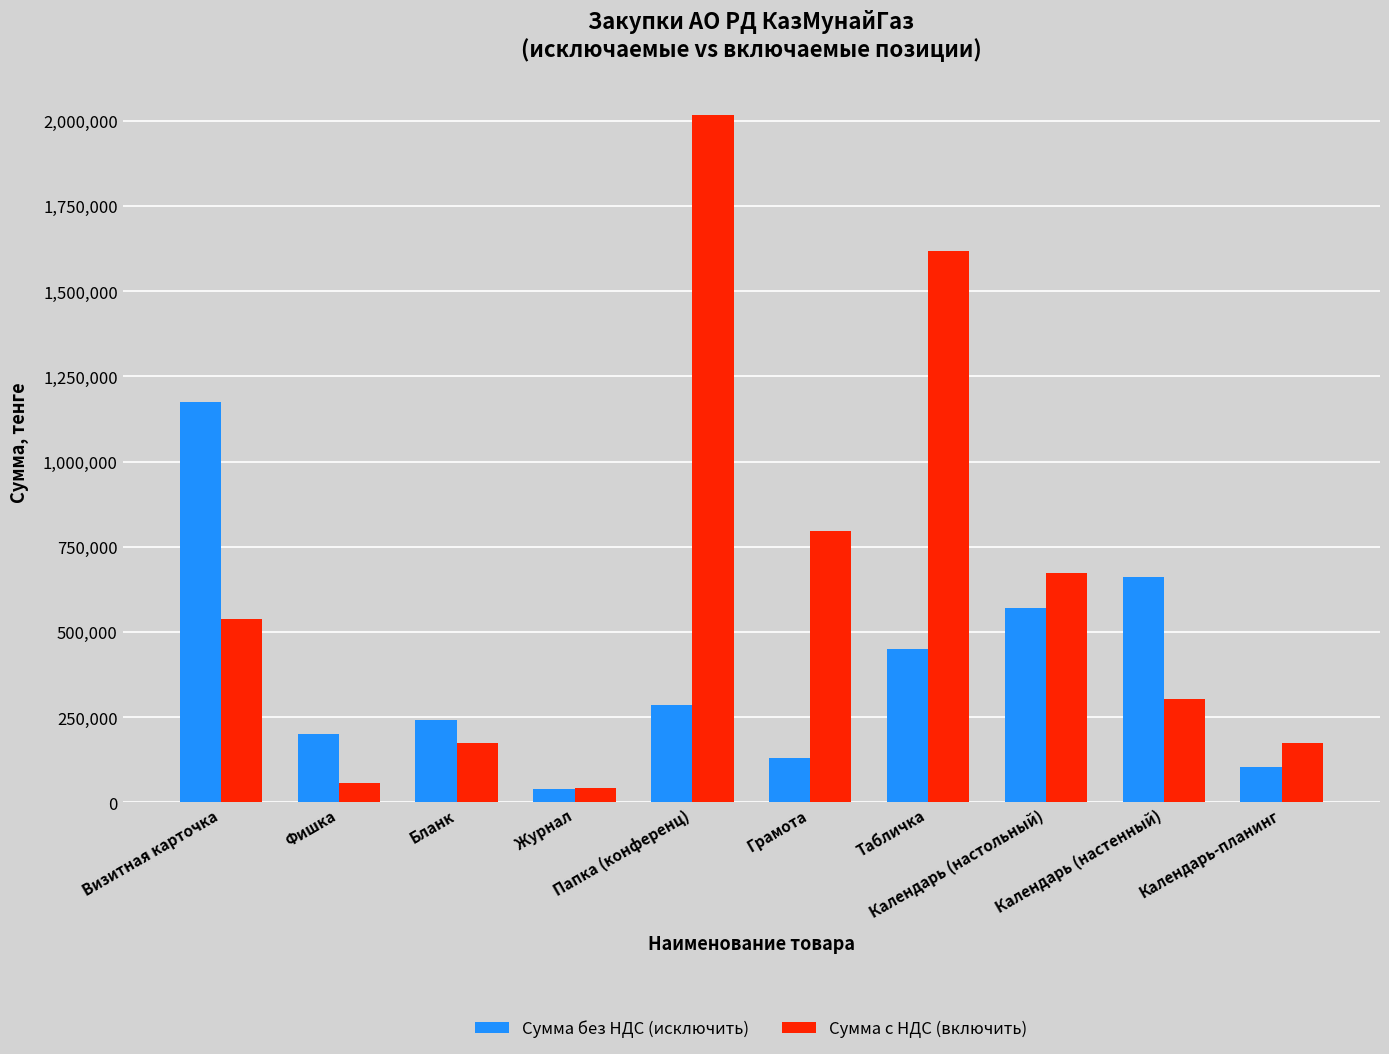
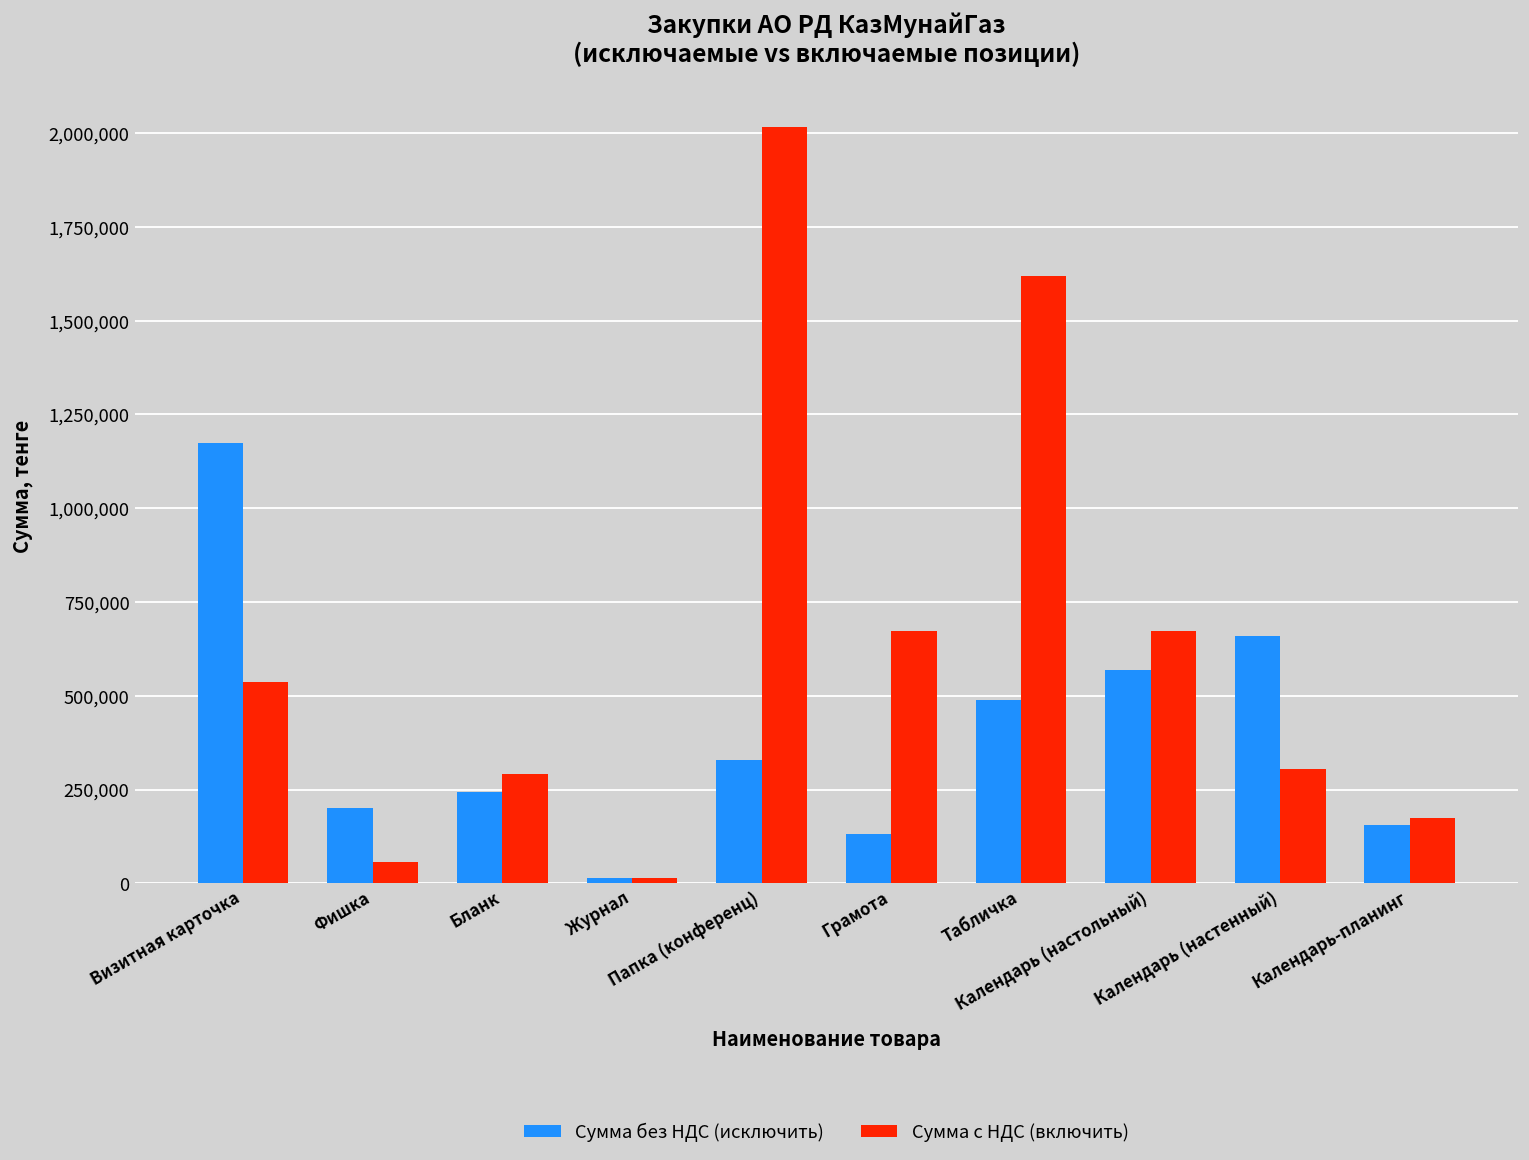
Сумма с НДС (включить), Бланк: 170,000 -> 290,000
Сумма без НДС (исключить), Журнал: 40,000 -> 10,000
Сумма с НДС (включить), Журнал: 40,000 -> 10,000
Сумма без НДС (исключить), Папка (конференц): 290,000 -> 330,000
Сумма с НДС (включить), Грамота: 800,000 -> 670,000
Сумма без НДС (исключить), Табличка: 450,000 -> 490,000
Сумма без НДС (исключить), Календарь-планинг: 100,000 -> 160,000
